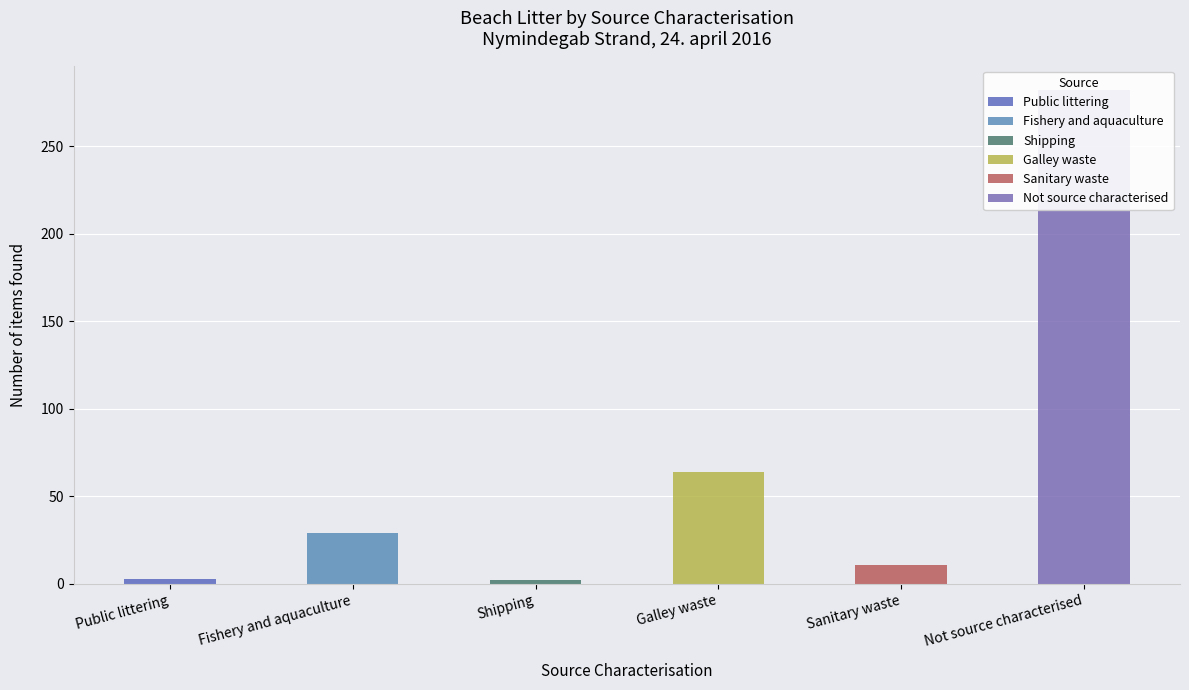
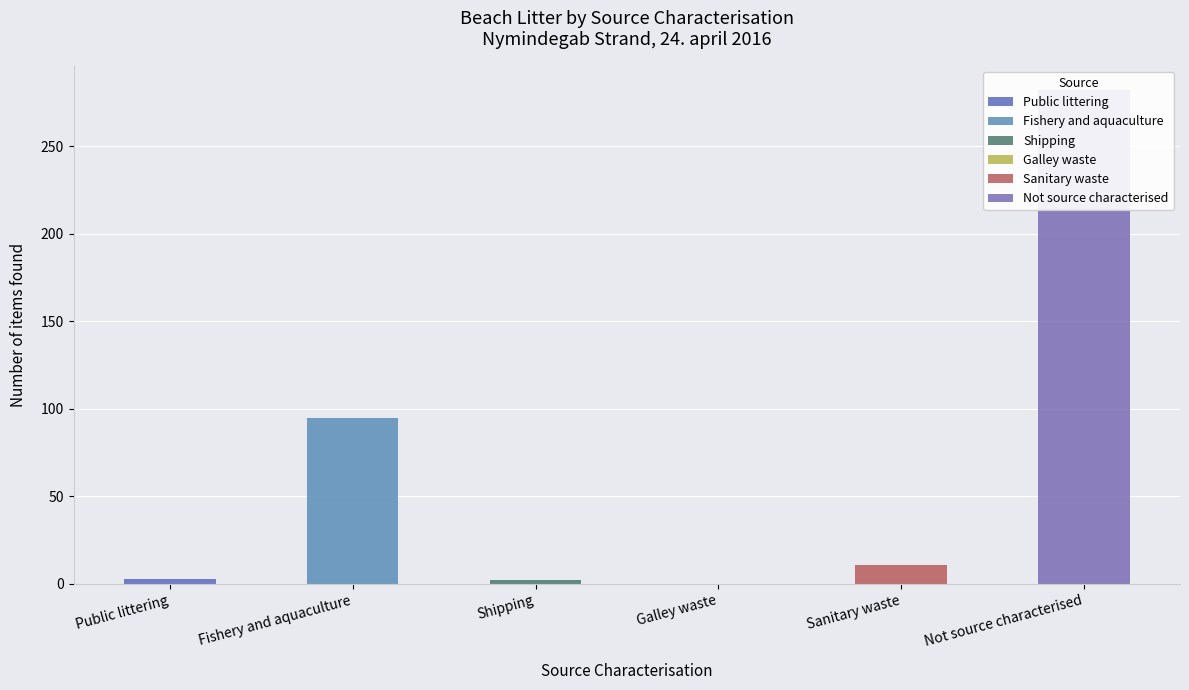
Fishery and aquaculture: 29 -> 95
Galley waste: 64 -> 0
